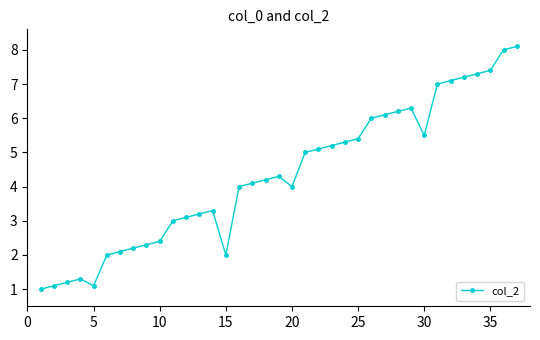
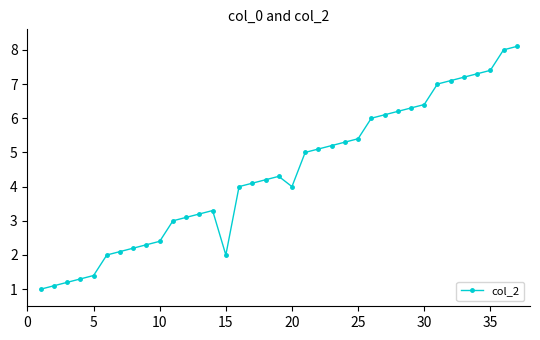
5: 1.1 -> 1.4
30: 5.5 -> 6.4
